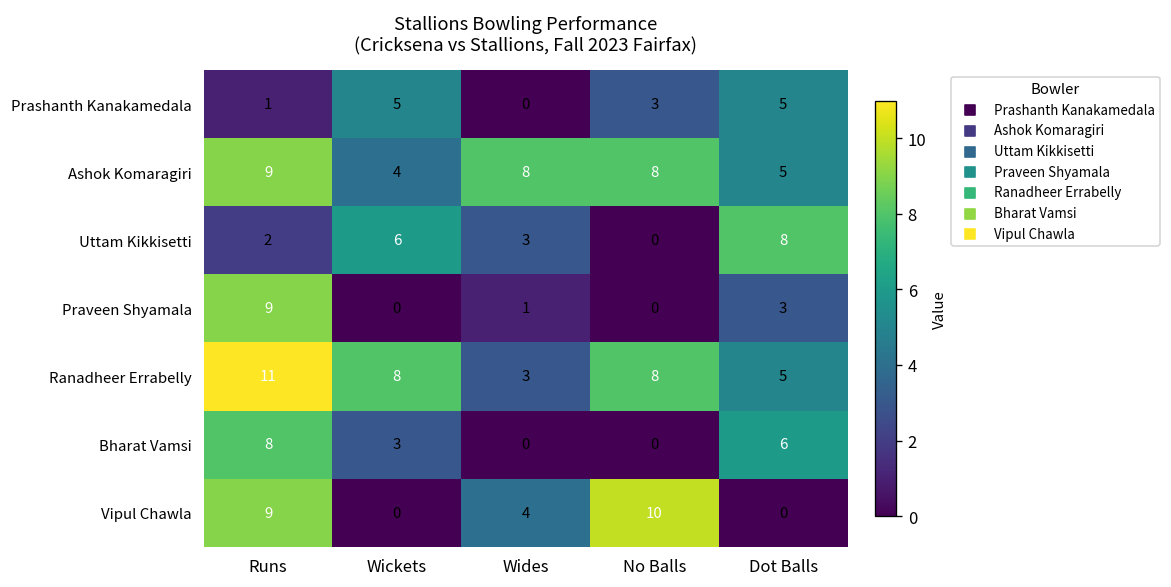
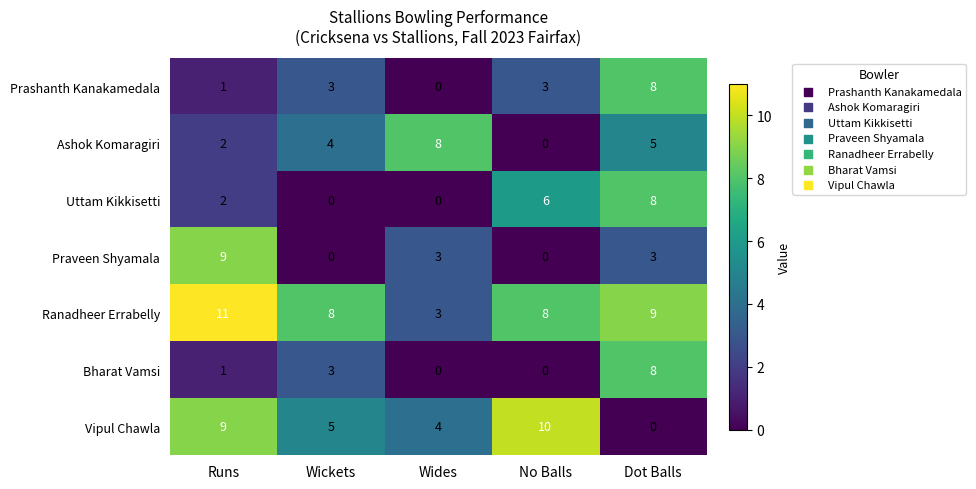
Prashanth Kanakamedala, Wickets: 5 -> 3
Prashanth Kanakamedala, Dot Balls: 5 -> 8
Ashok Komaragiri, Runs: 9 -> 2
Ashok Komaragiri, No Balls: 8 -> 0
Uttam Kikkisetti, Wickets: 6 -> 0
Uttam Kikkisetti, Wides: 3 -> 0
Uttam Kikkisetti, No Balls: 0 -> 6
Praveen Shyamala, Wides: 1 -> 3
Ranadheer Errabelly, Dot Balls: 5 -> 9
Bharat Vamsi, Runs: 8 -> 1
Bharat Vamsi, Dot Balls: 6 -> 8
Vipul Chawla, Wickets: 0 -> 5
